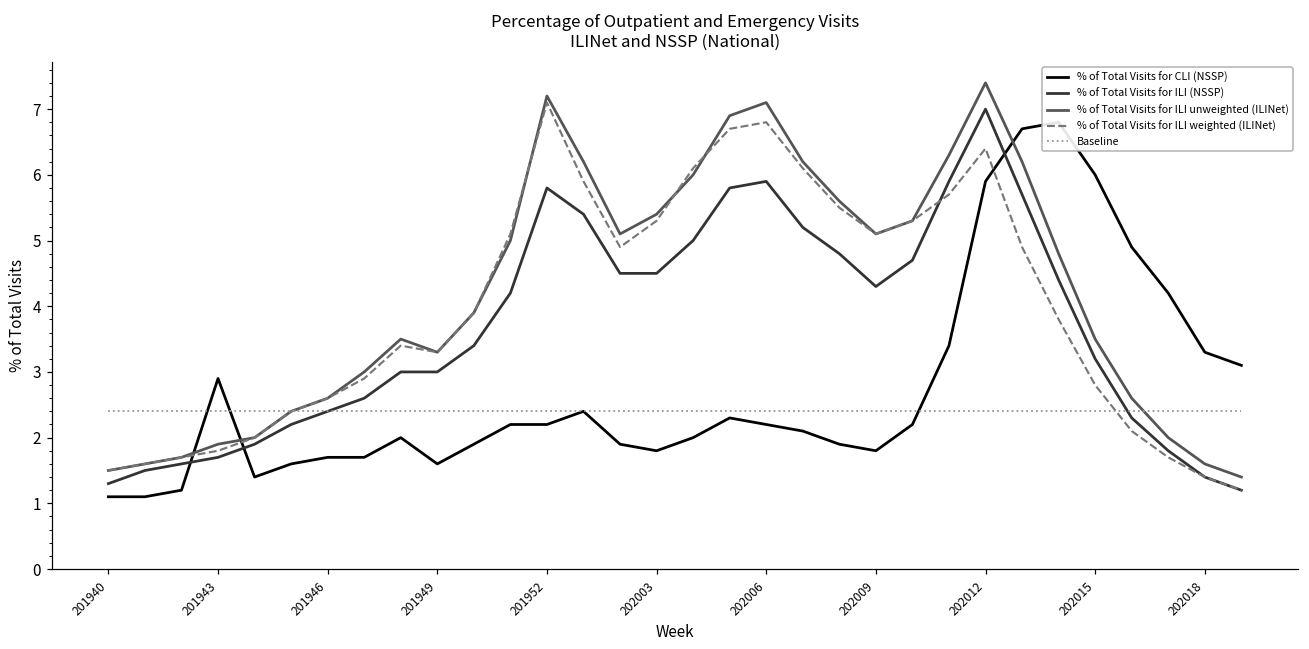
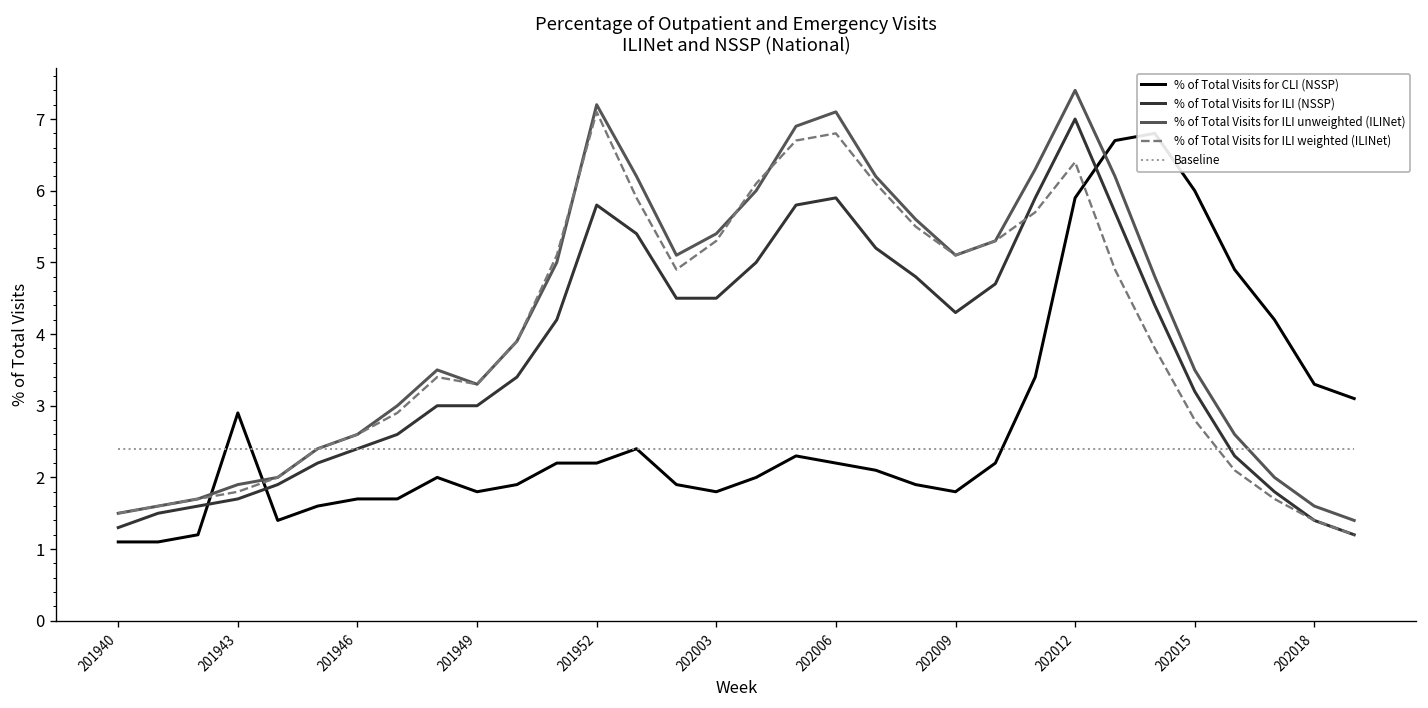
% of Total Visits for CLI (NSSP), 201949: 1.6 -> 1.8
